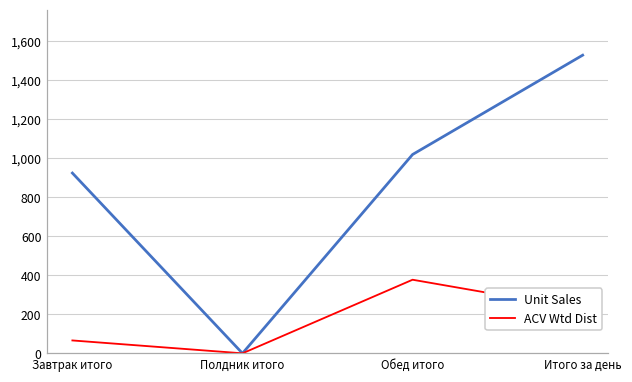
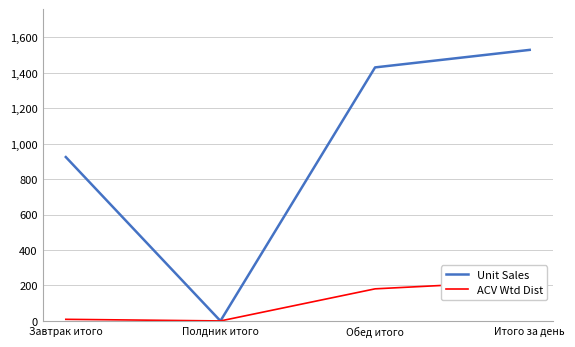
ACV Wtd Dist, Завтрак итого: 70 -> 10
Unit Sales, Обед итого: 1,020 -> 1,430
ACV Wtd Dist, Обед итого: 380 -> 180
